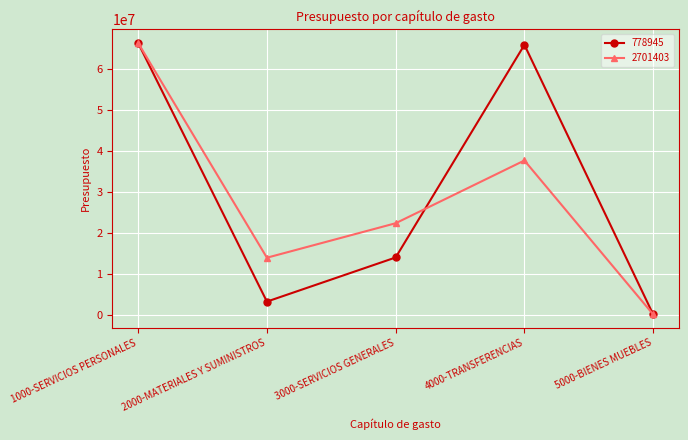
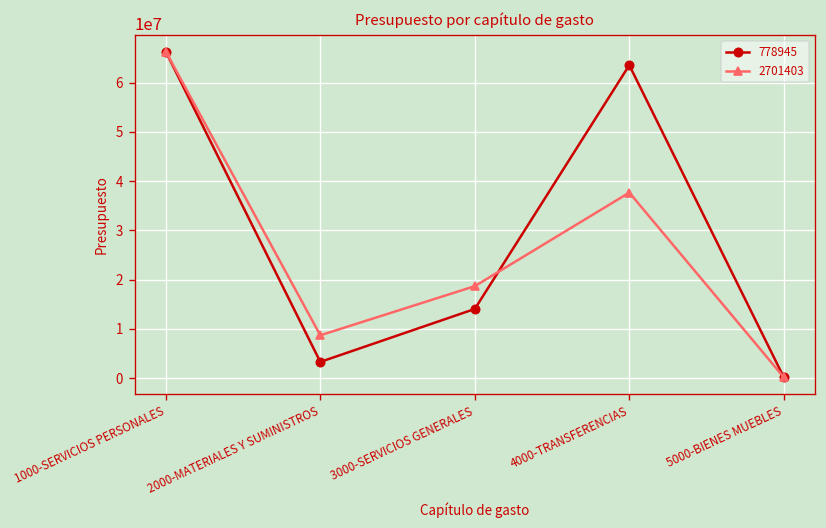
2701403, 2000-MATERIALES Y SUMINISTROS: 14000000 -> 9000000
2701403, 3000-SERVICIOS GENERALES: 22000000 -> 19000000
778945, 4000-TRANSFERENCIAS: 66000000 -> 64000000
